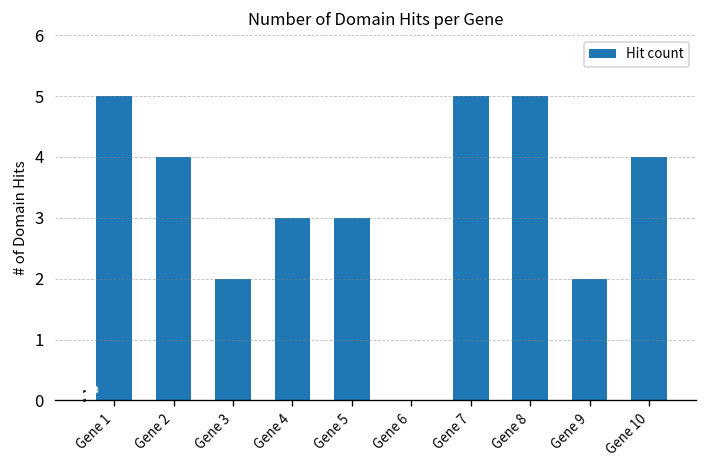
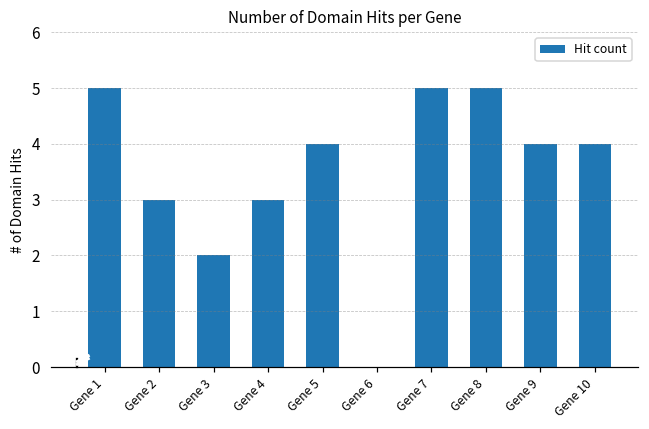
Hit count, Gene 2: 4 -> 3
Hit count, Gene 5: 3 -> 4
Hit count, Gene 9: 2 -> 4
